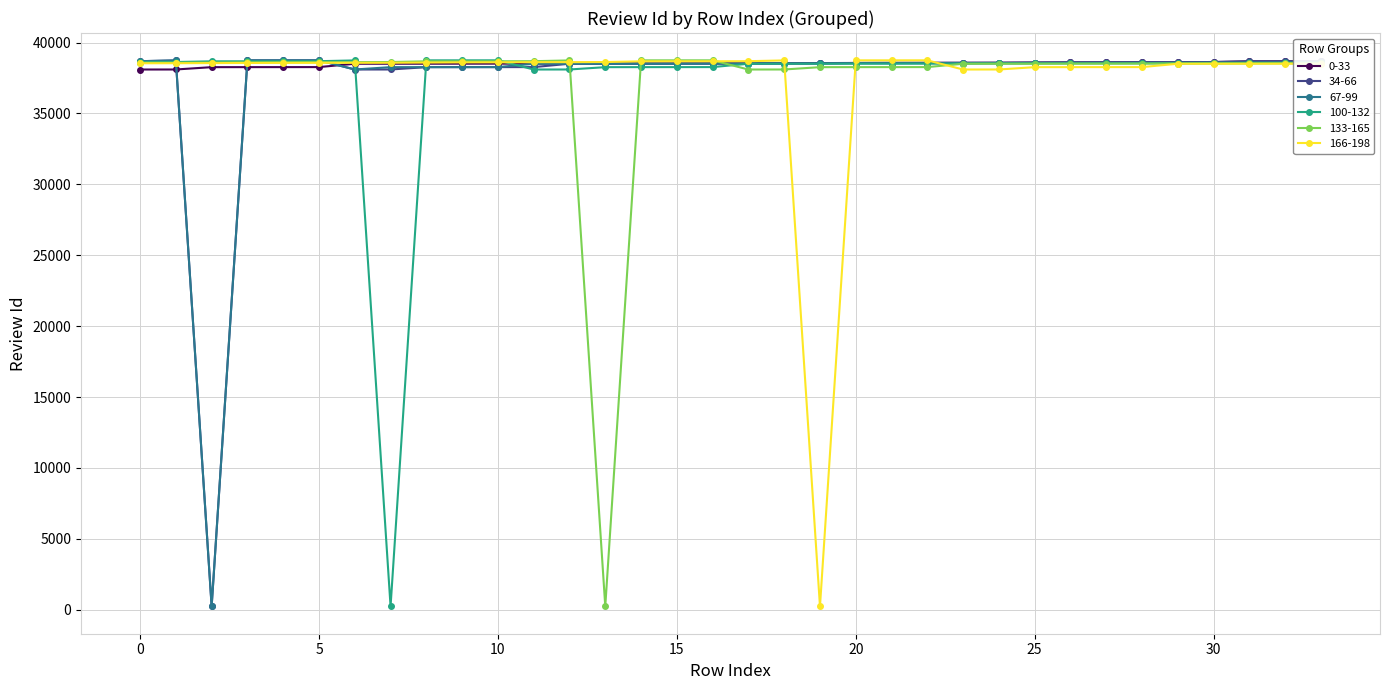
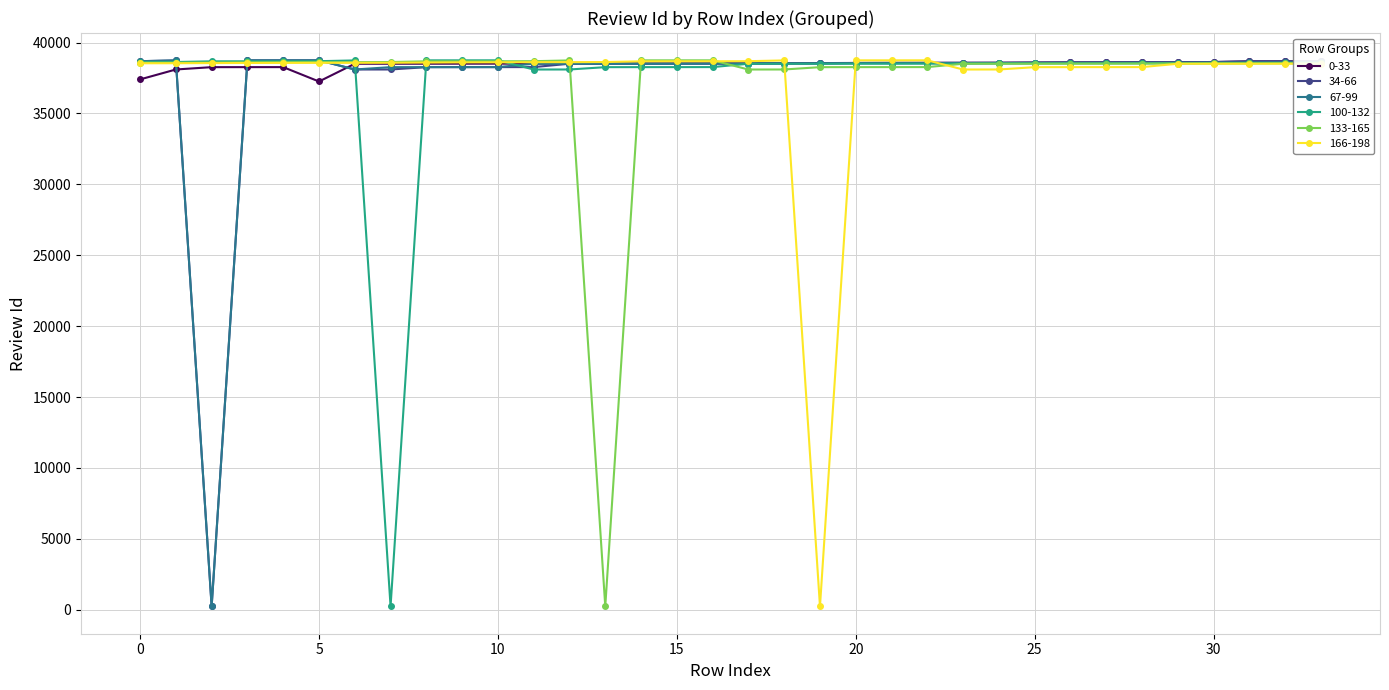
0-33, 0: 38100 -> 37400
0-33, 5: 38300 -> 37300
